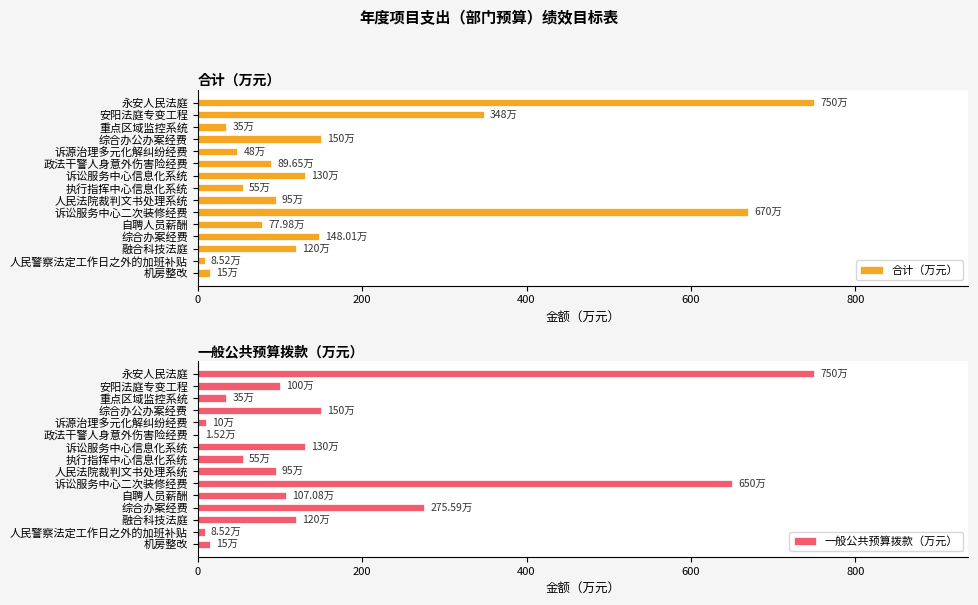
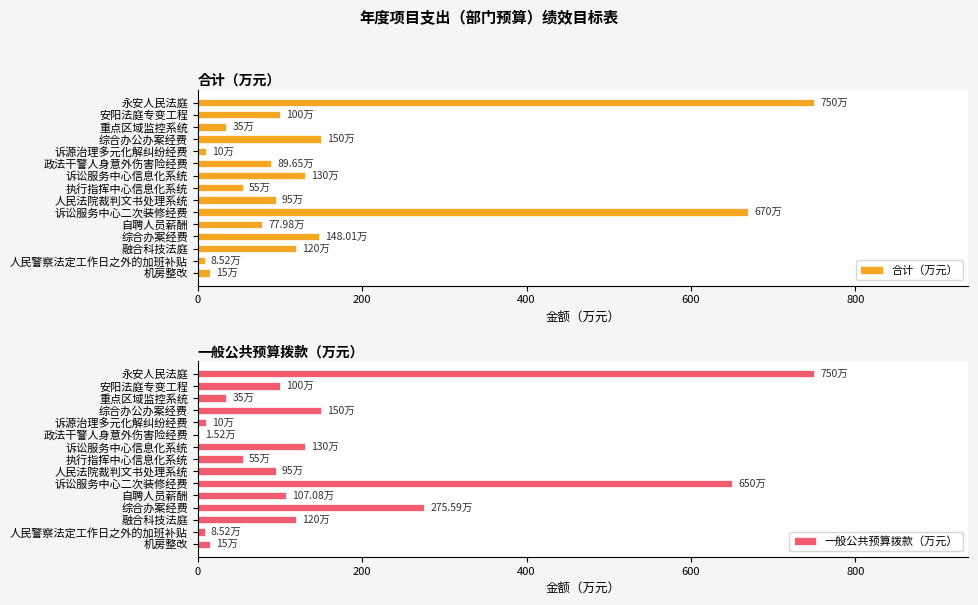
合计（万元）, 安阳法庭专变工程: 348万 -> 100万
合计（万元）, 诉源治理多元化解纠纷经费: 48万 -> 10万
